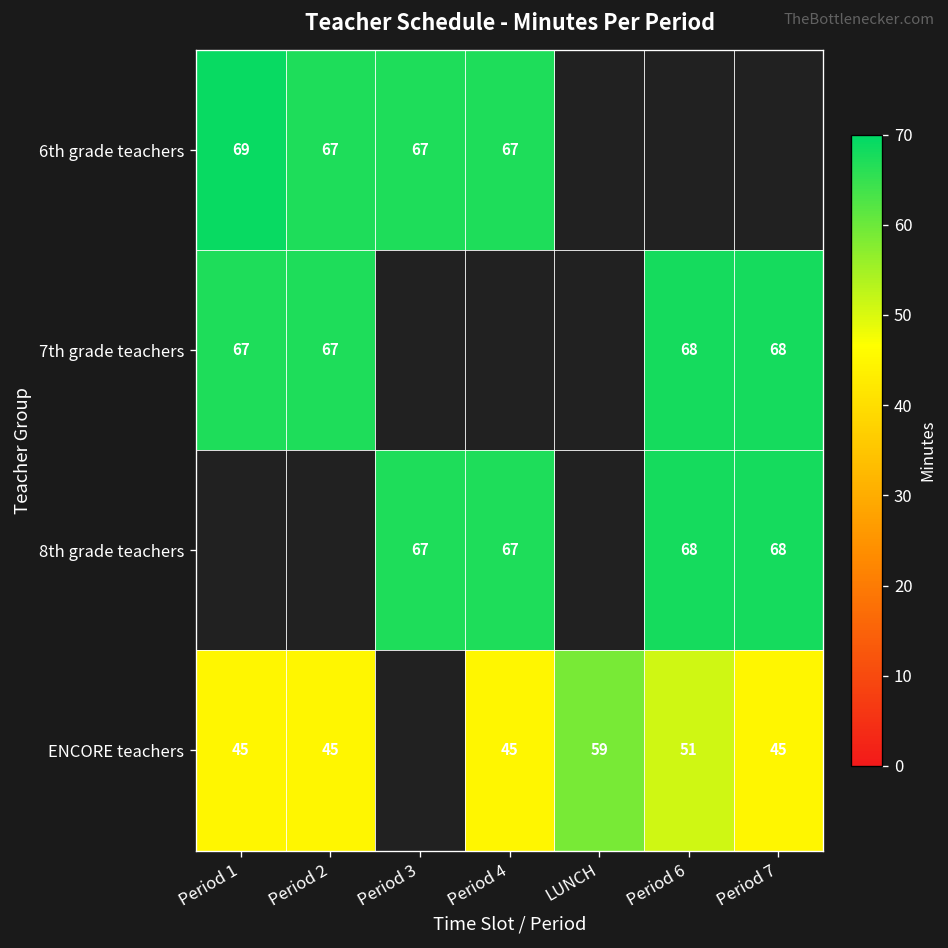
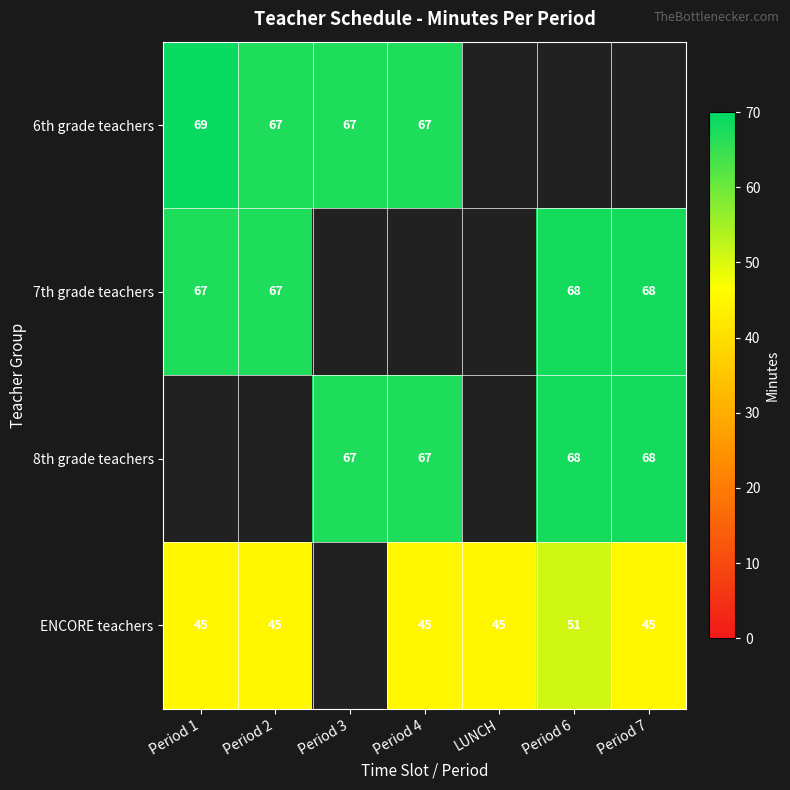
ENCORE teachers, LUNCH: 59 -> 45
